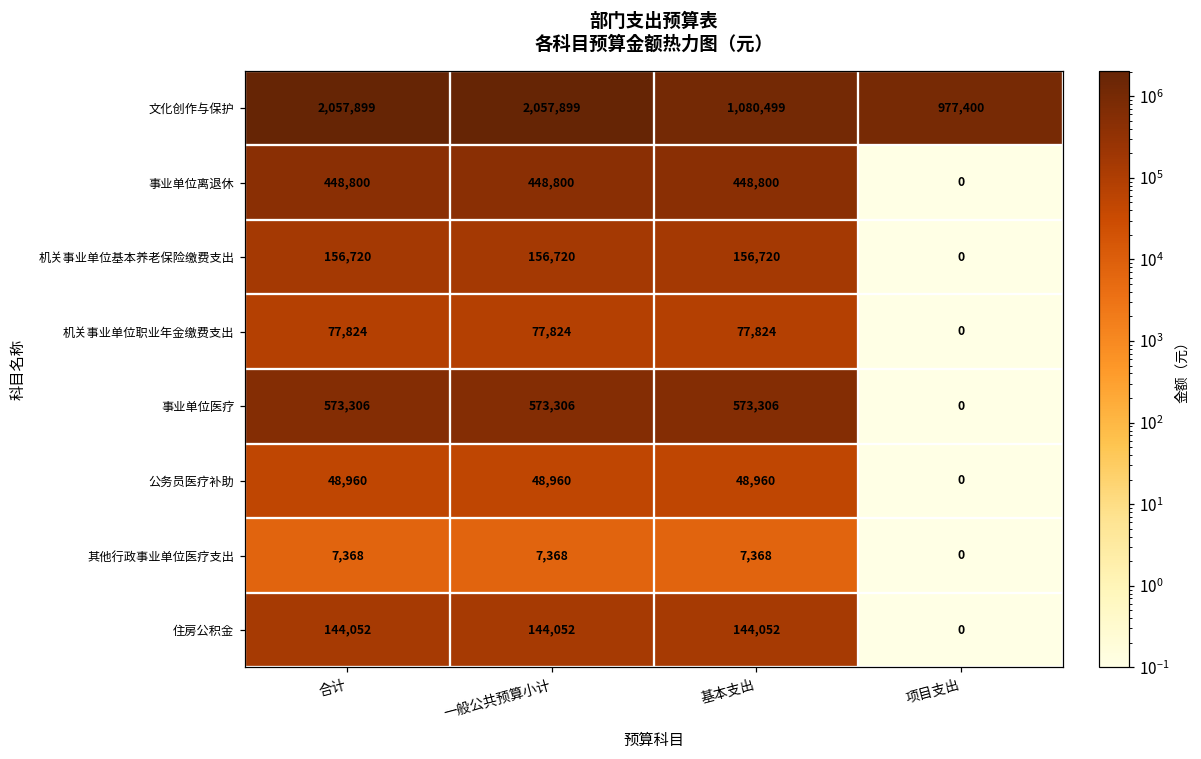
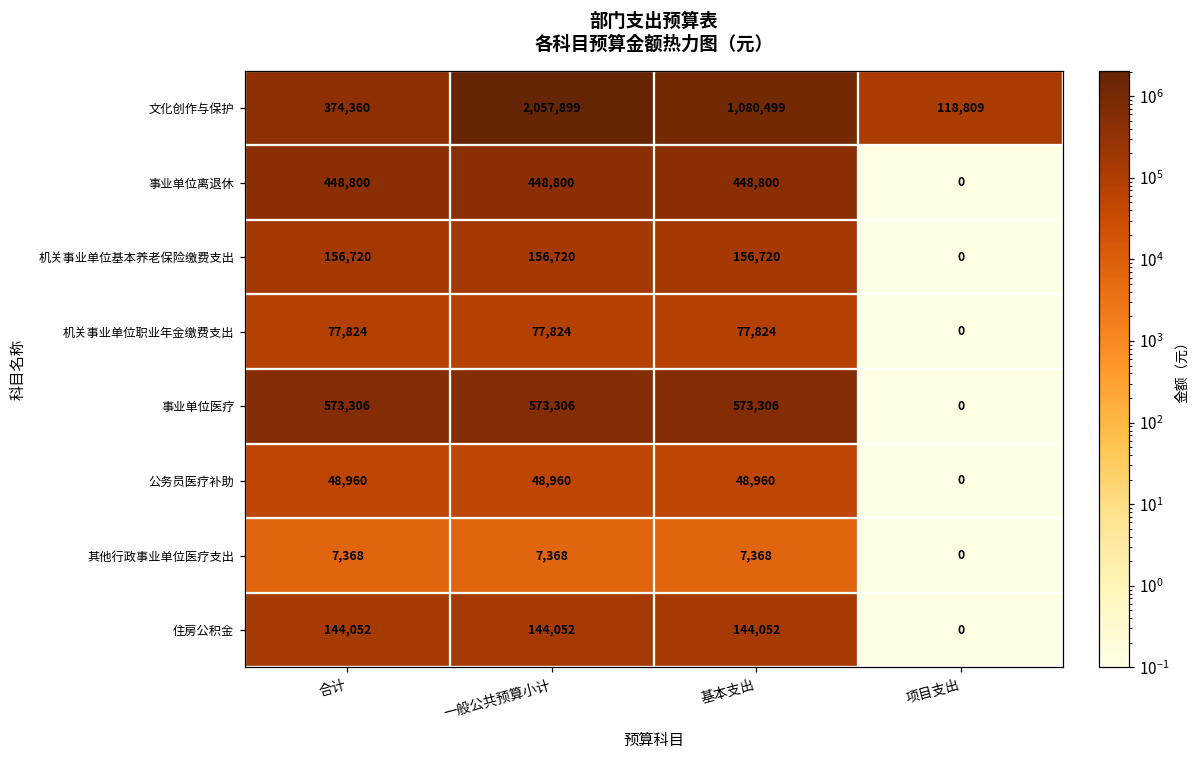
文化创作与保护, 合计: 2,057,899 -> 374,360
文化创作与保护, 项目支出: 977,400 -> 118,809
